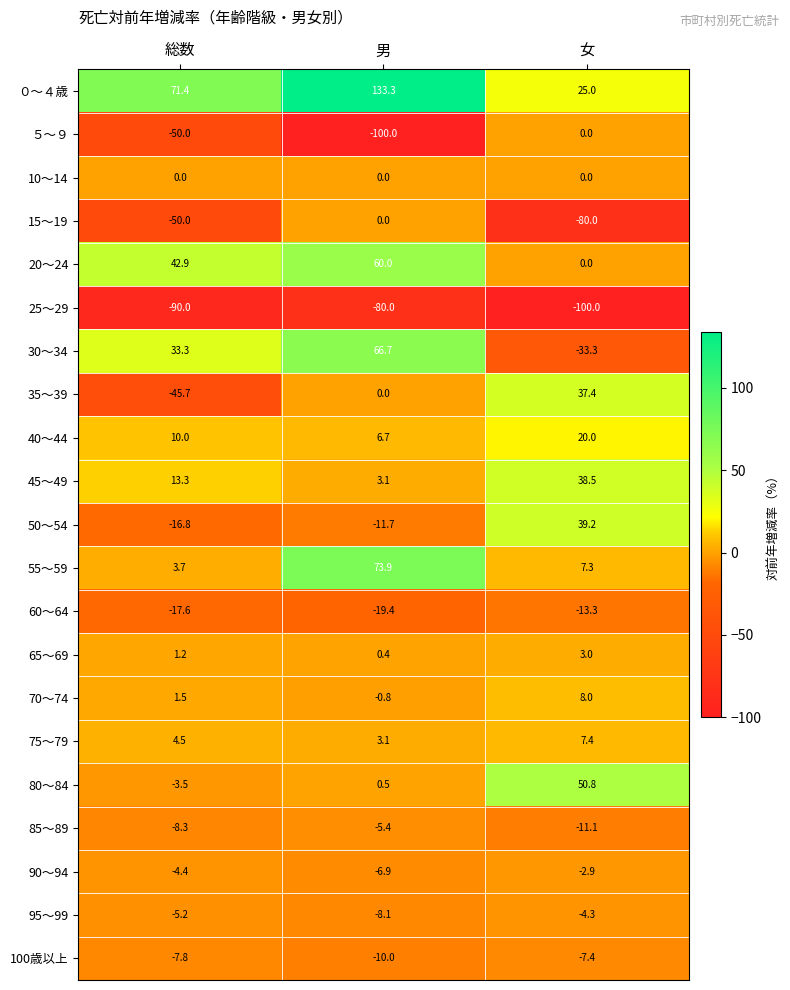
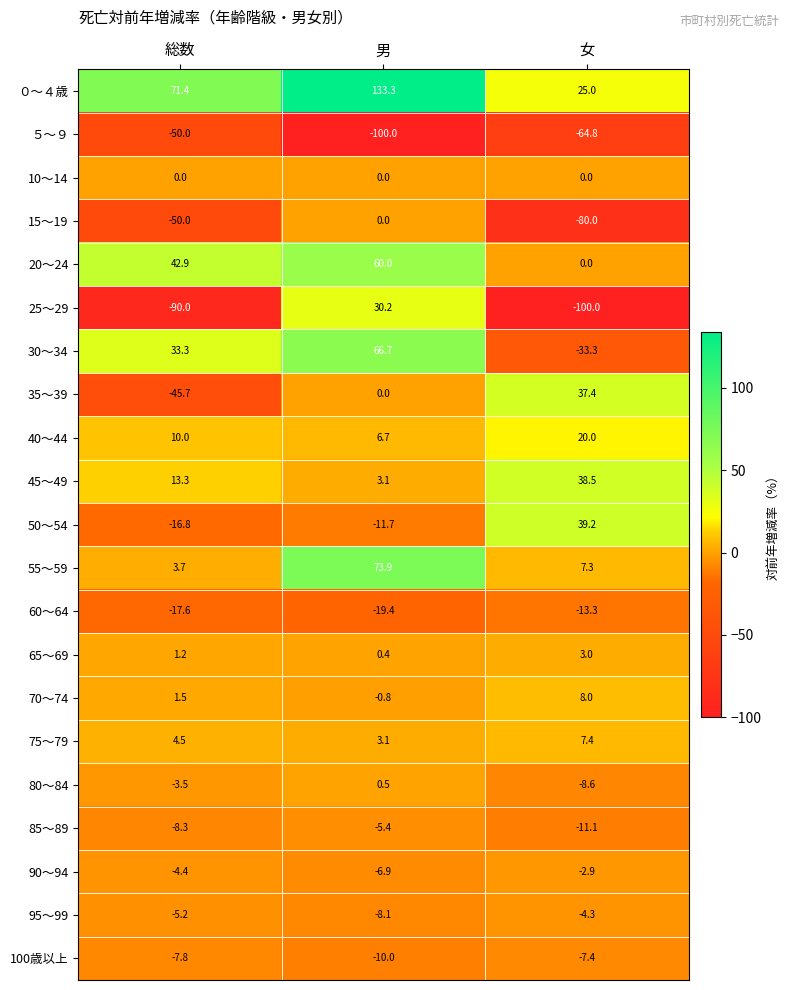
５～９, 女: 0.0 -> -64.8
25～29, 男: -80.0 -> 30.2
80～84, 女: 50.8 -> -8.6
